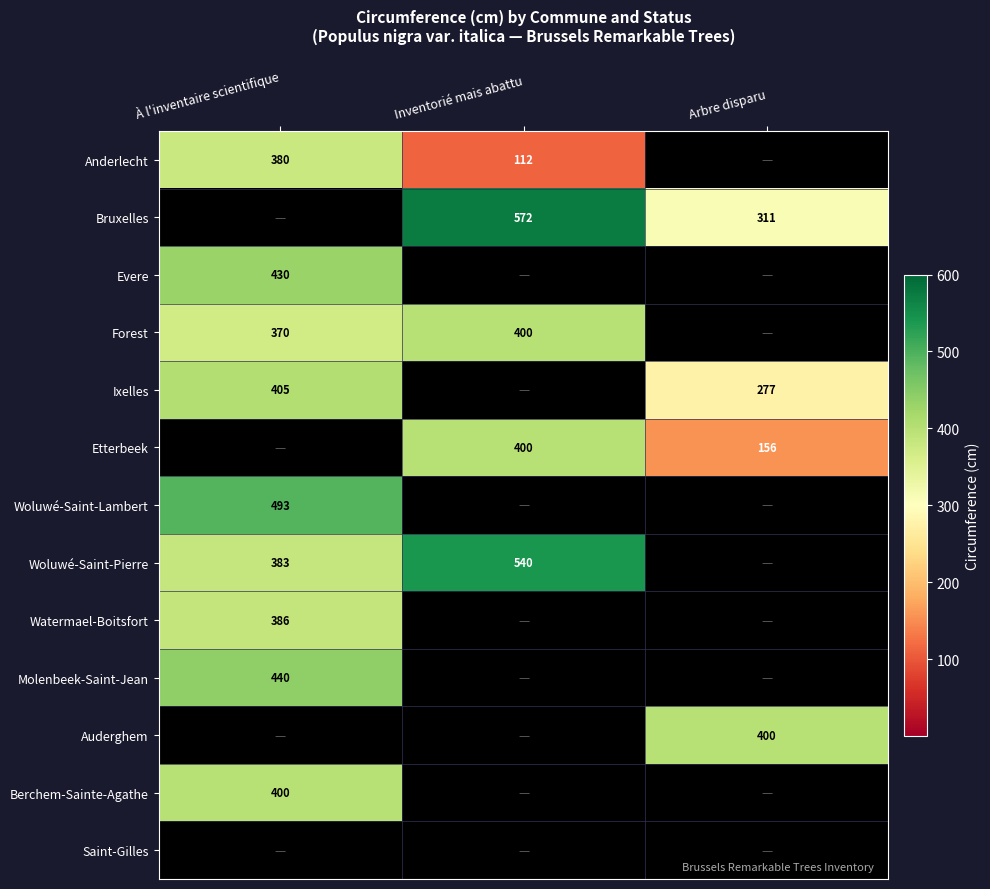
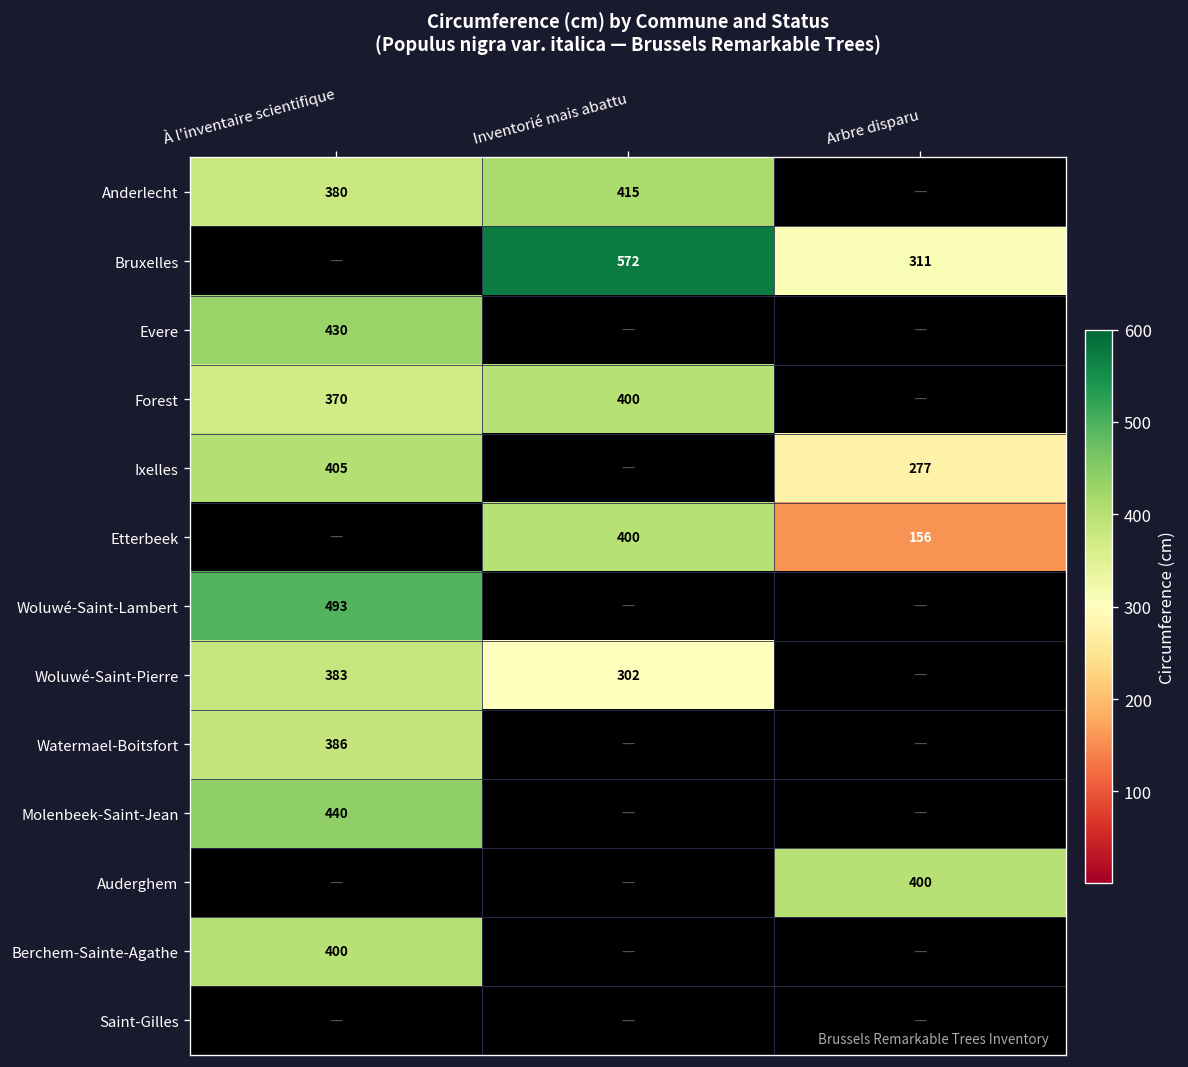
Anderlecht, Inventorié mais abattu: 112 -> 415
Woluwé-Saint-Pierre, Inventorié mais abattu: 540 -> 302
